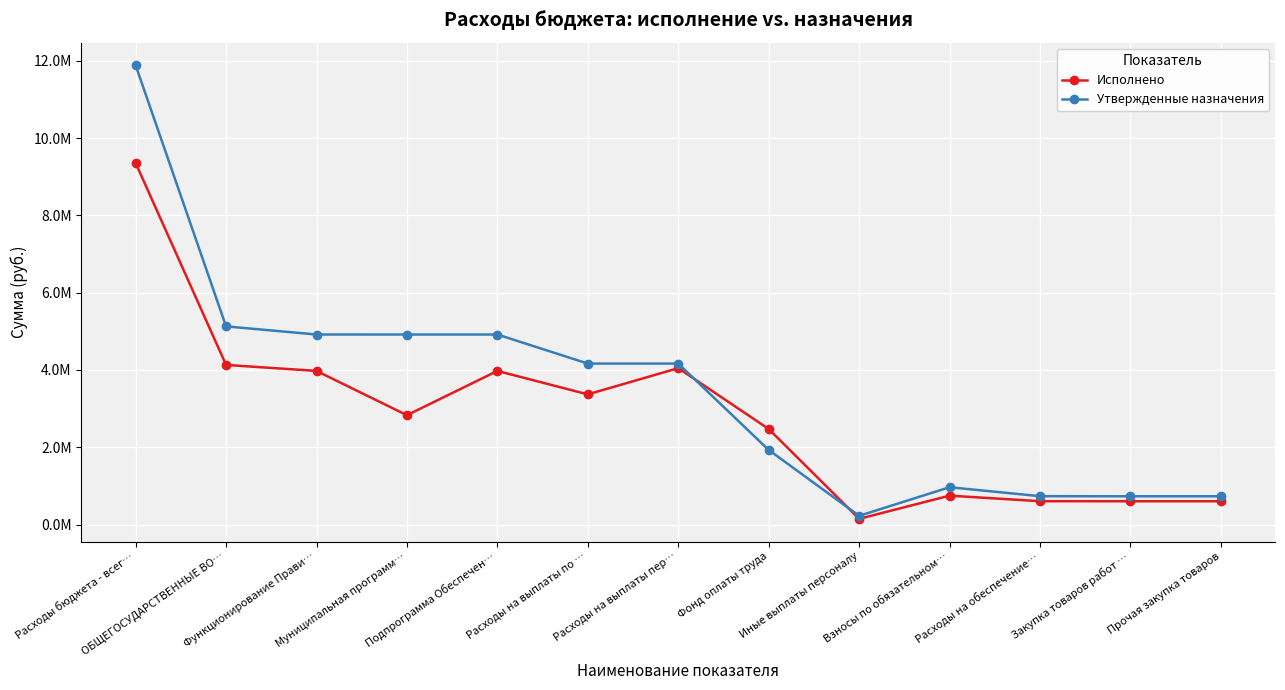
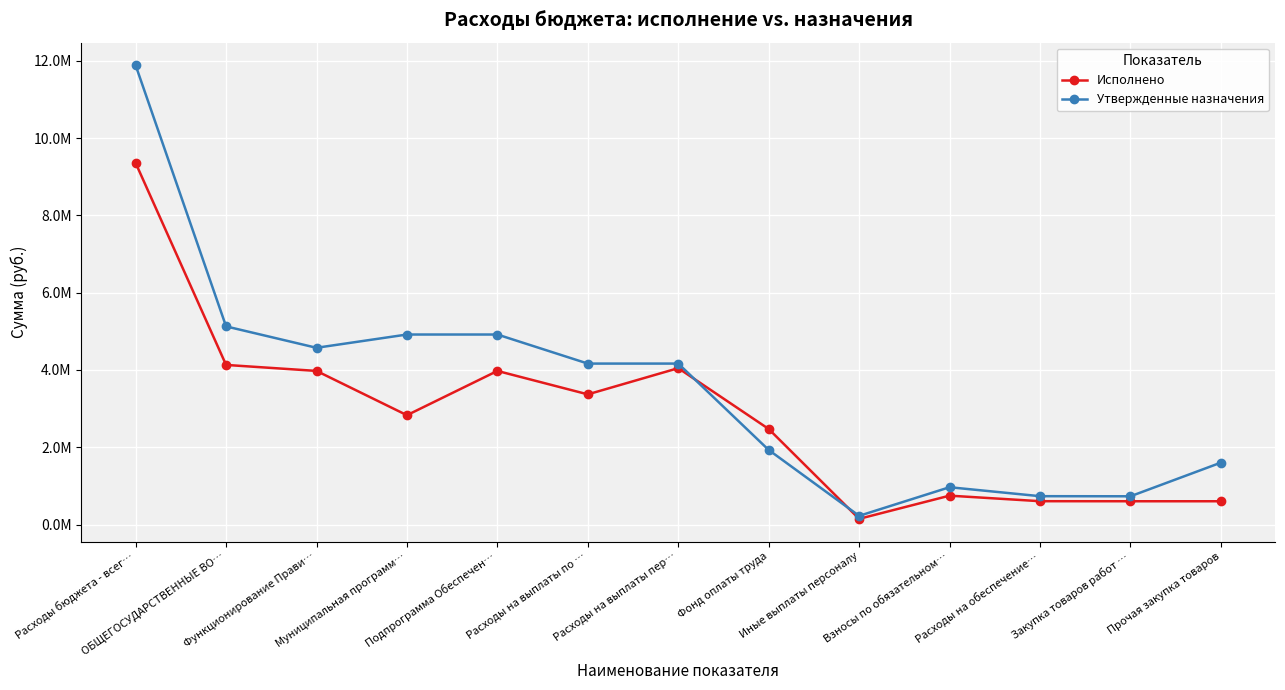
Утвержденные назначения, Функционирование Прави…: 4900000 -> 4600000
Утвержденные назначения, Прочая закупка товаров: 700000 -> 1600000
